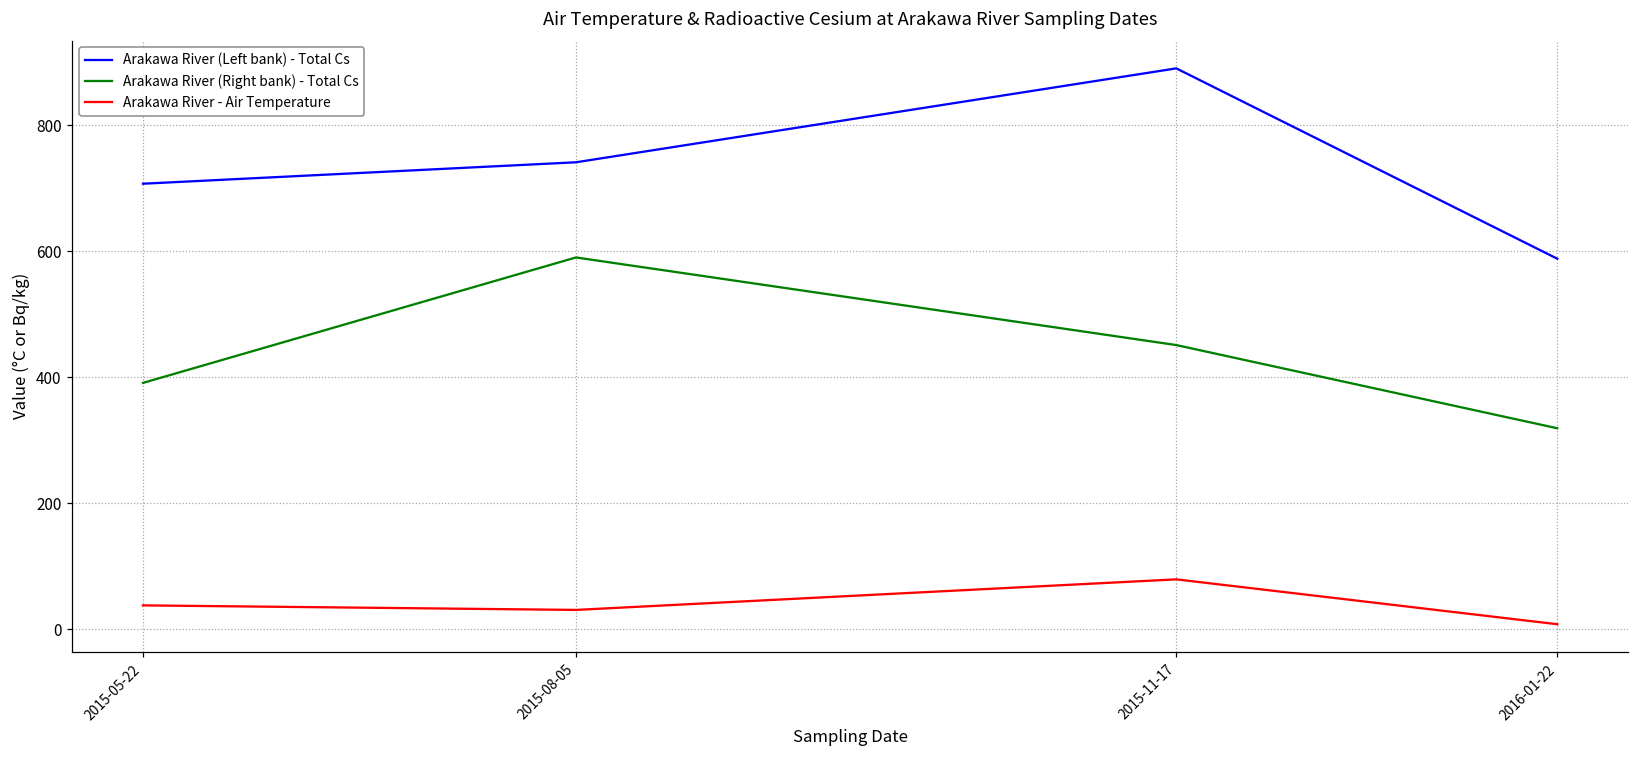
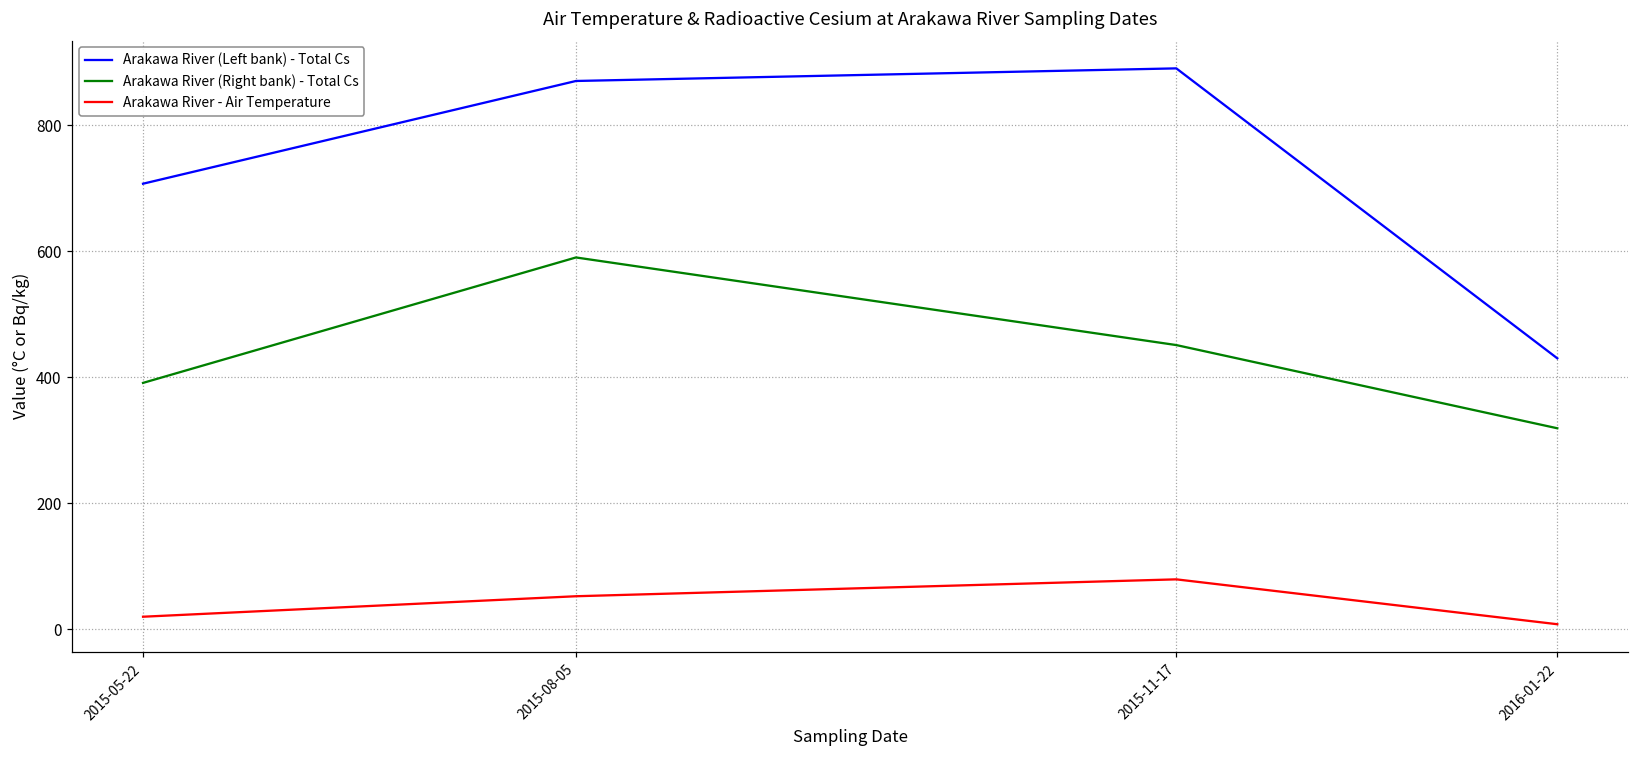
Arakawa River - Air Temperature, 2015-05-22: 40 -> 20
Arakawa River (Left bank) - Total Cs, 2015-08-05: 740 -> 870
Arakawa River - Air Temperature, 2015-08-05: 30 -> 50
Arakawa River (Left bank) - Total Cs, 2016-01-22: 590 -> 430
